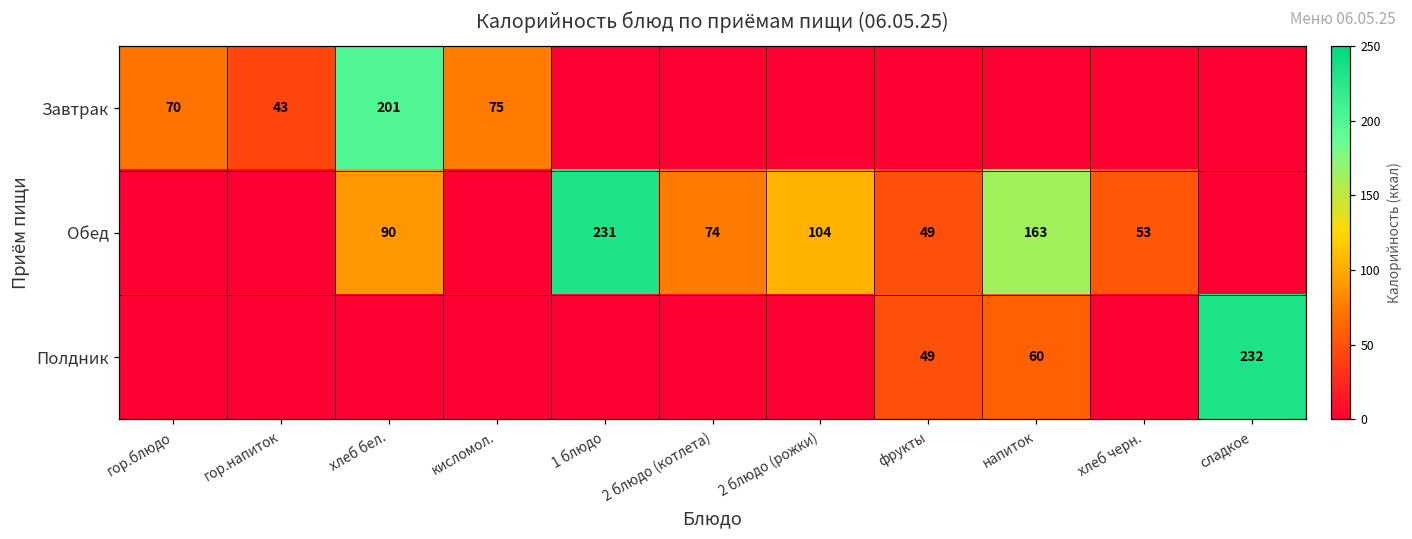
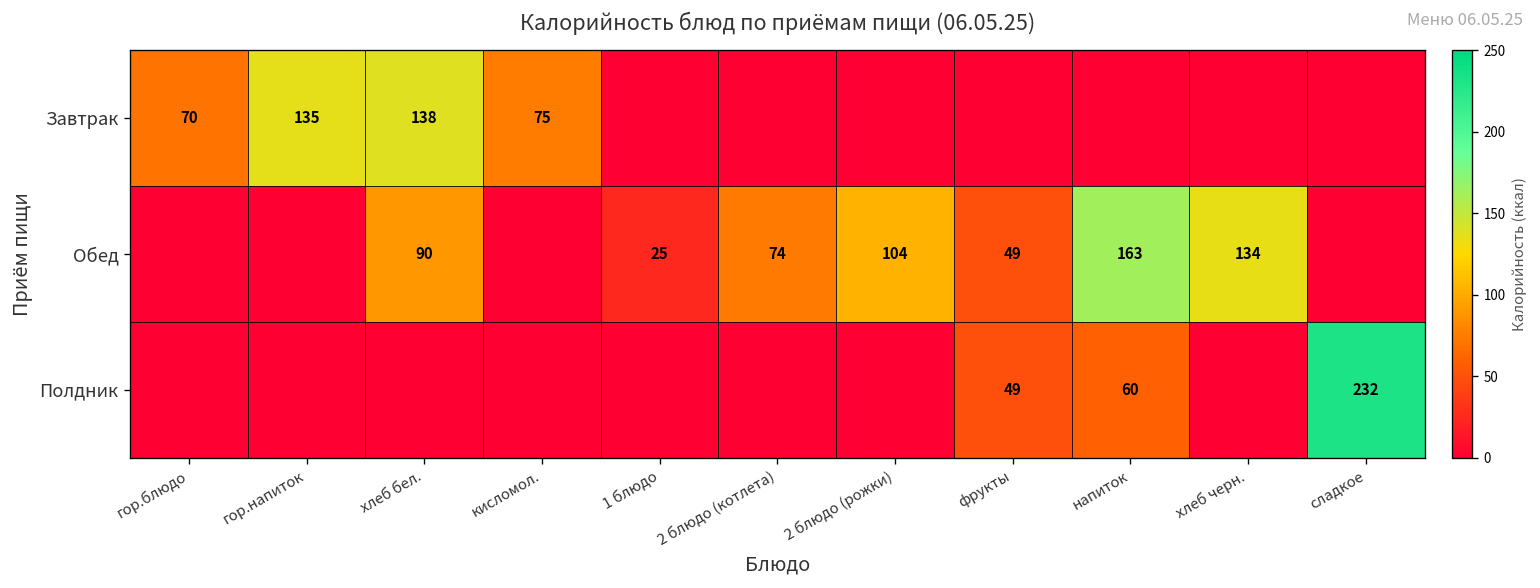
Завтрак, гор.напиток: 43 -> 135
Завтрак, хлеб бел.: 201 -> 138
Обед, 1 блюдо: 231 -> 25
Обед, хлеб черн.: 53 -> 134
